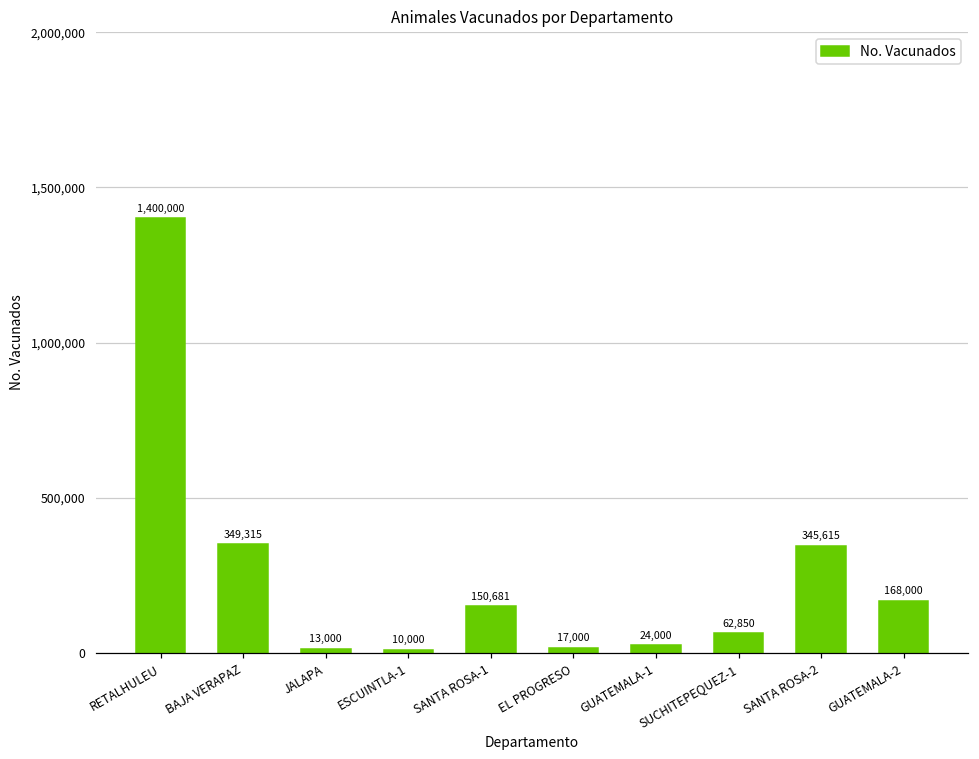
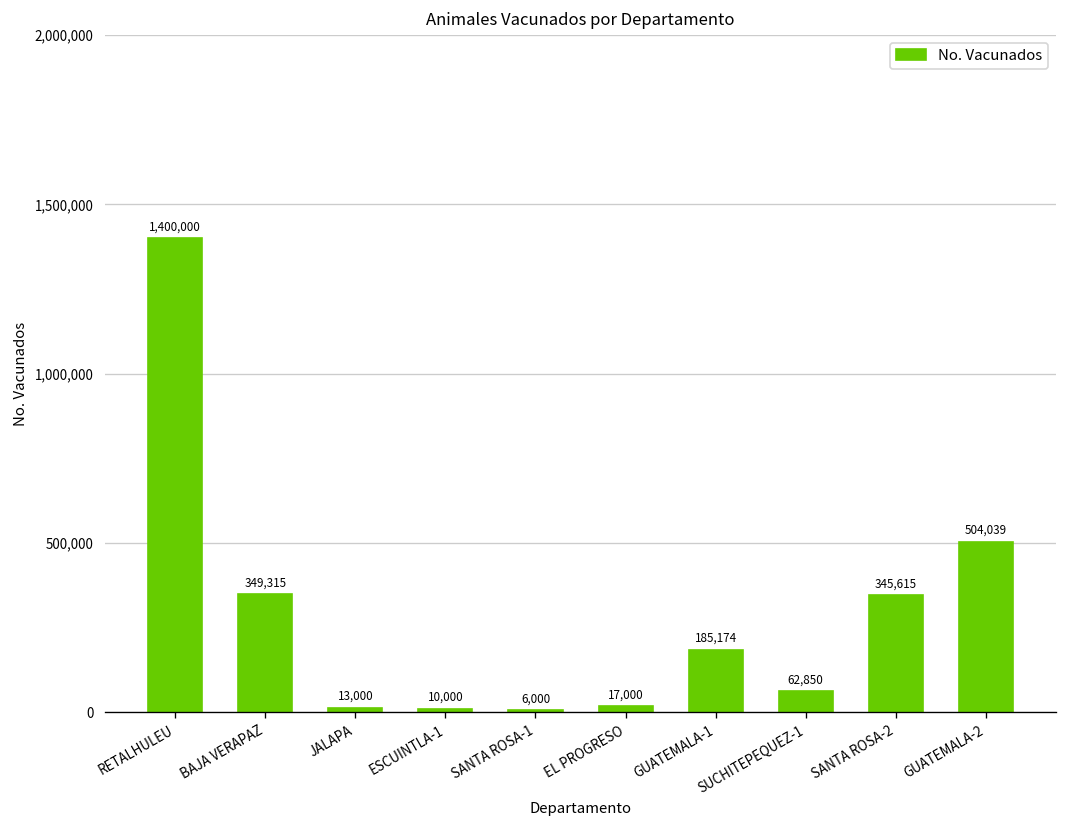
SANTA ROSA-1: 150,681 -> 6,000
GUATEMALA-1: 24,000 -> 185,174
GUATEMALA-2: 168,000 -> 504,039
